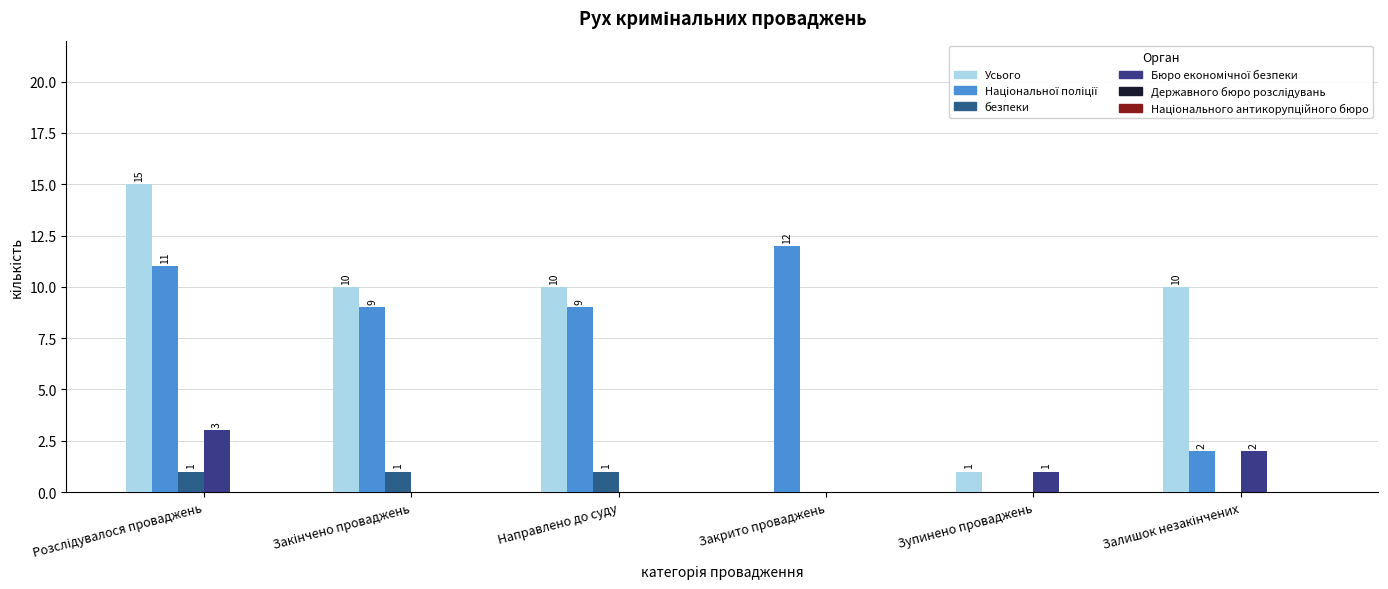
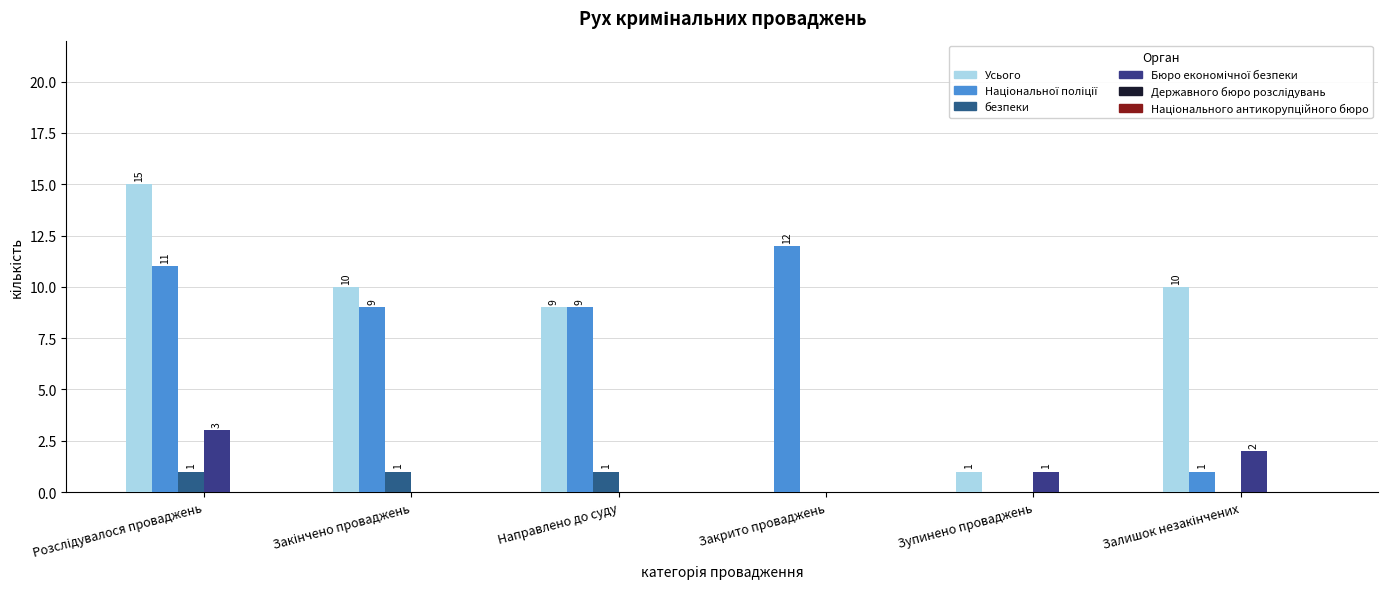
Усього, Направлено до суду: 10 -> 9
Національної поліції, Залишок незакінчених: 2 -> 1
